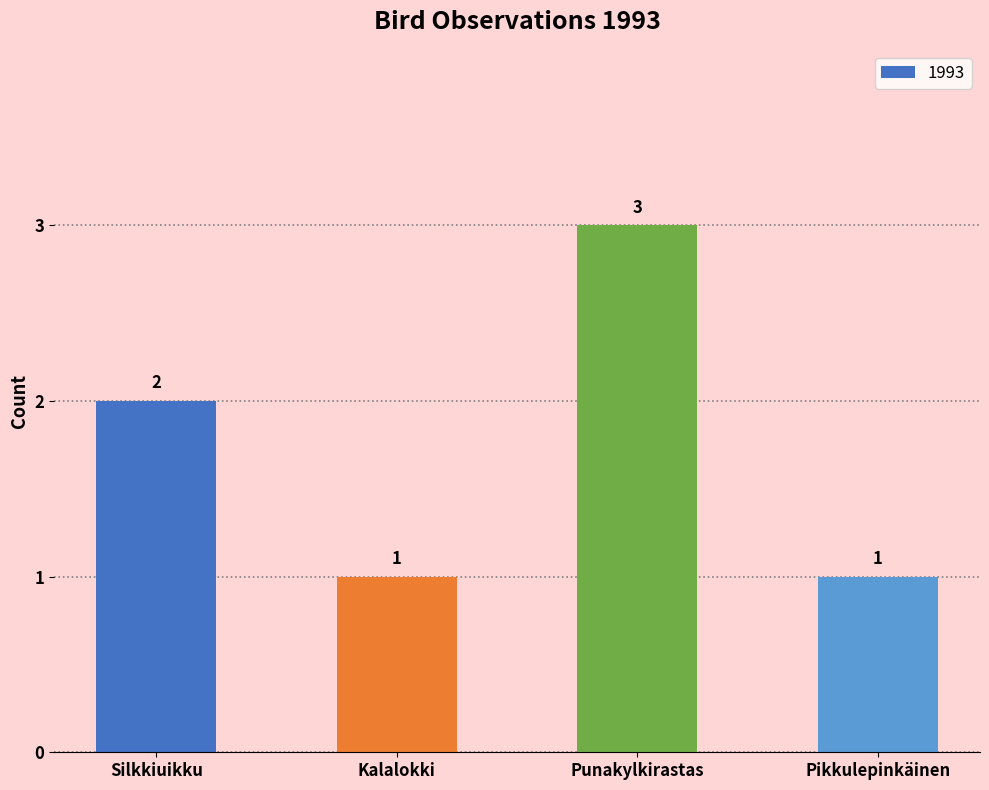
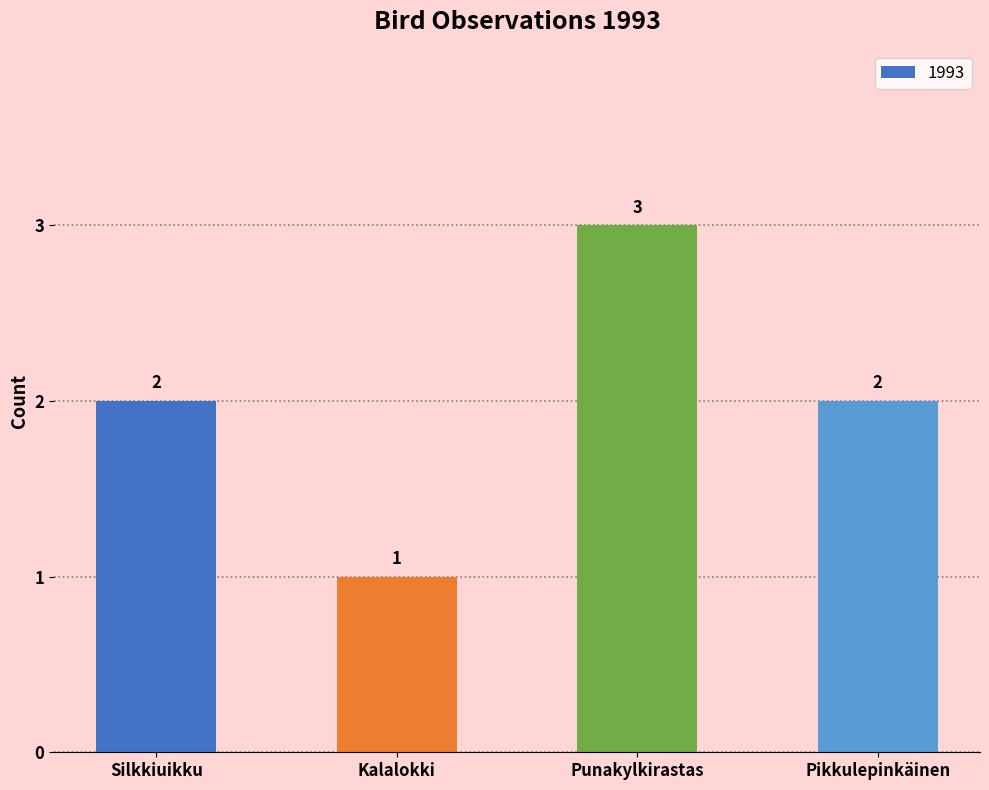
Pikkulepinkäinen: 1 -> 2
